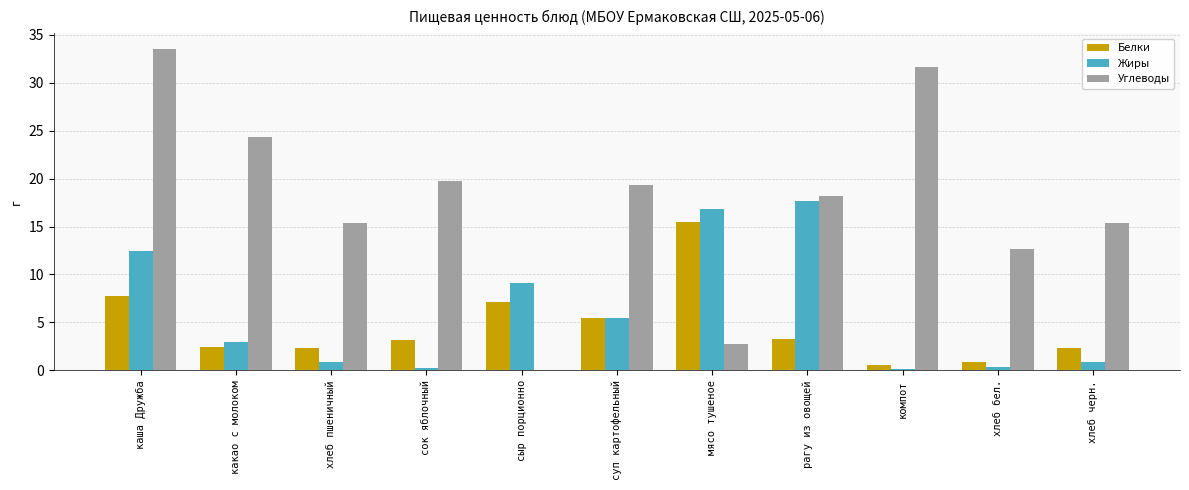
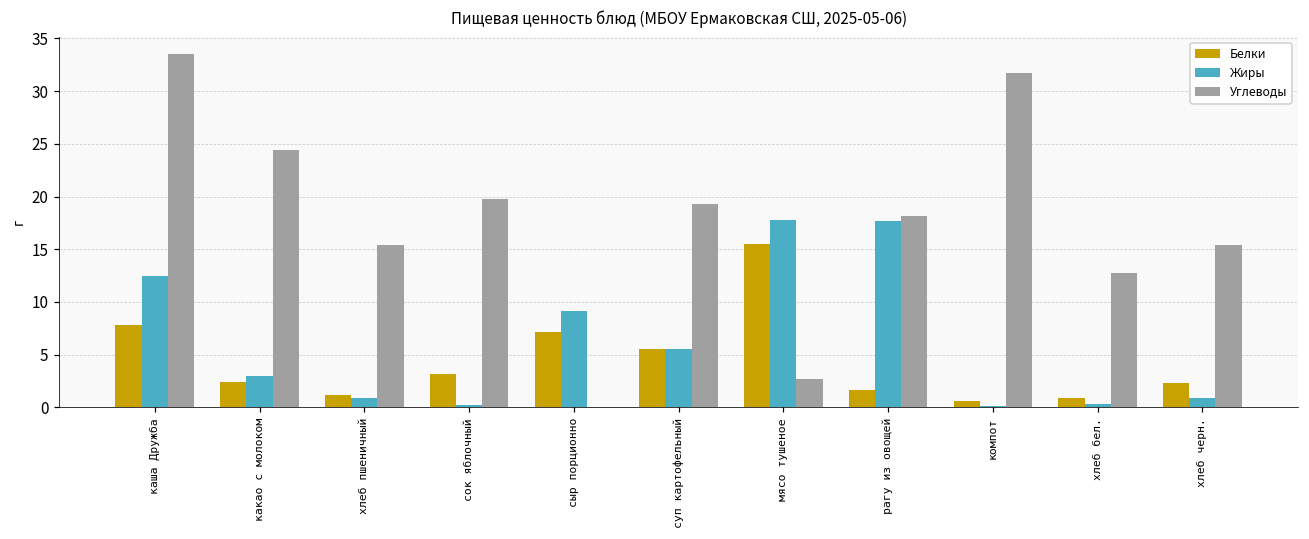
Белки, хлеб пшеничный: 2 -> 1
Жиры, мясо тушеное: 17 -> 18
Белки, рагу из овощей: 3 -> 2
